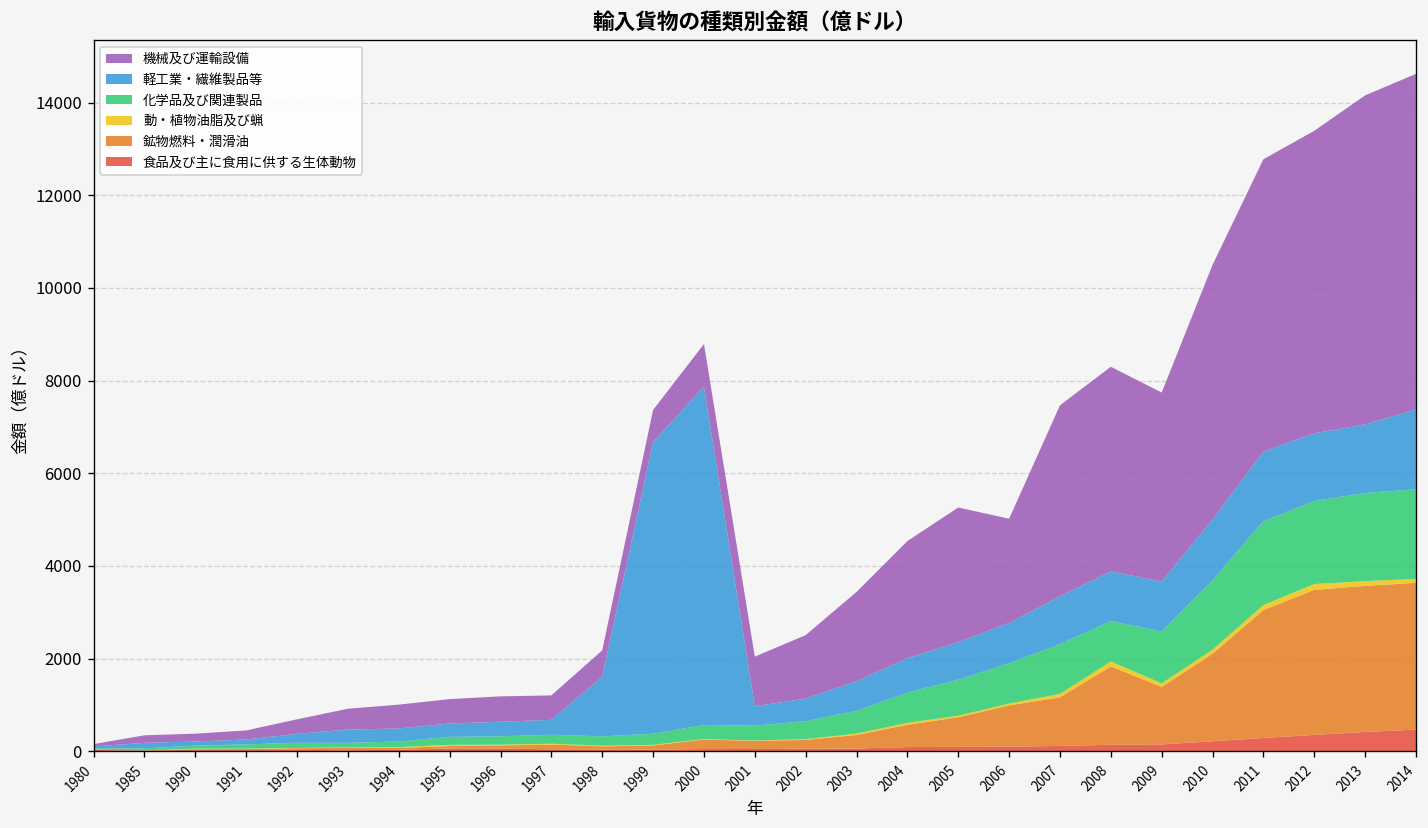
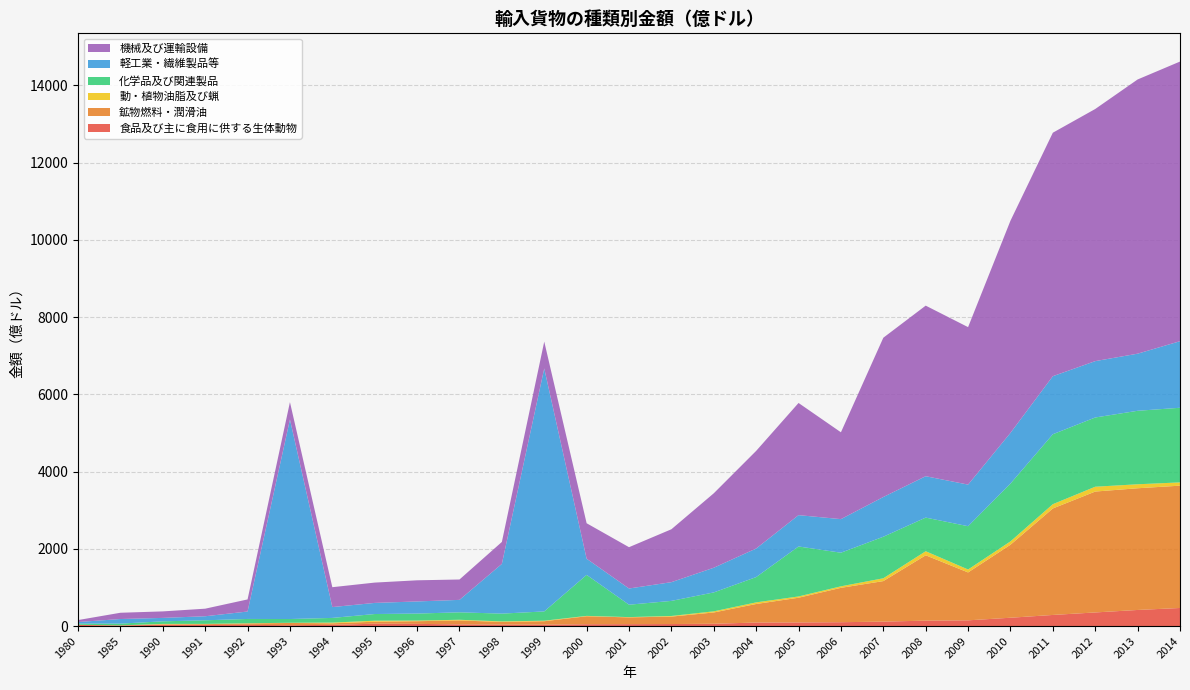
軽工業・繊維製品等, 1993: 300 -> 5200
化学品及び関連製品, 2000: 300 -> 1100
軽工業・繊維製品等, 2000: 7300 -> 400
化学品及び関連製品, 2005: 800 -> 1300
